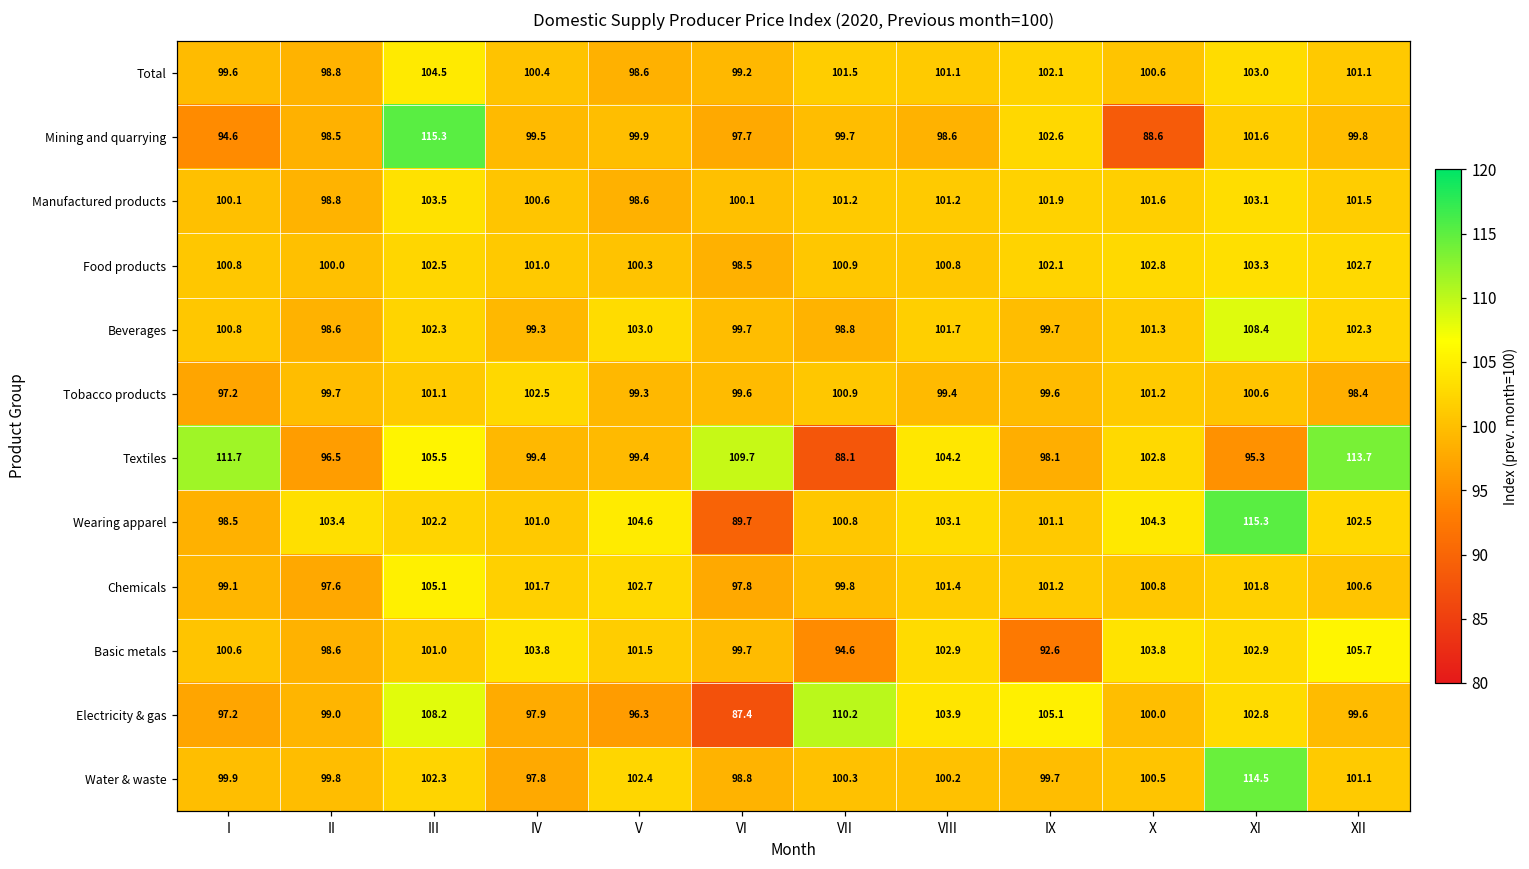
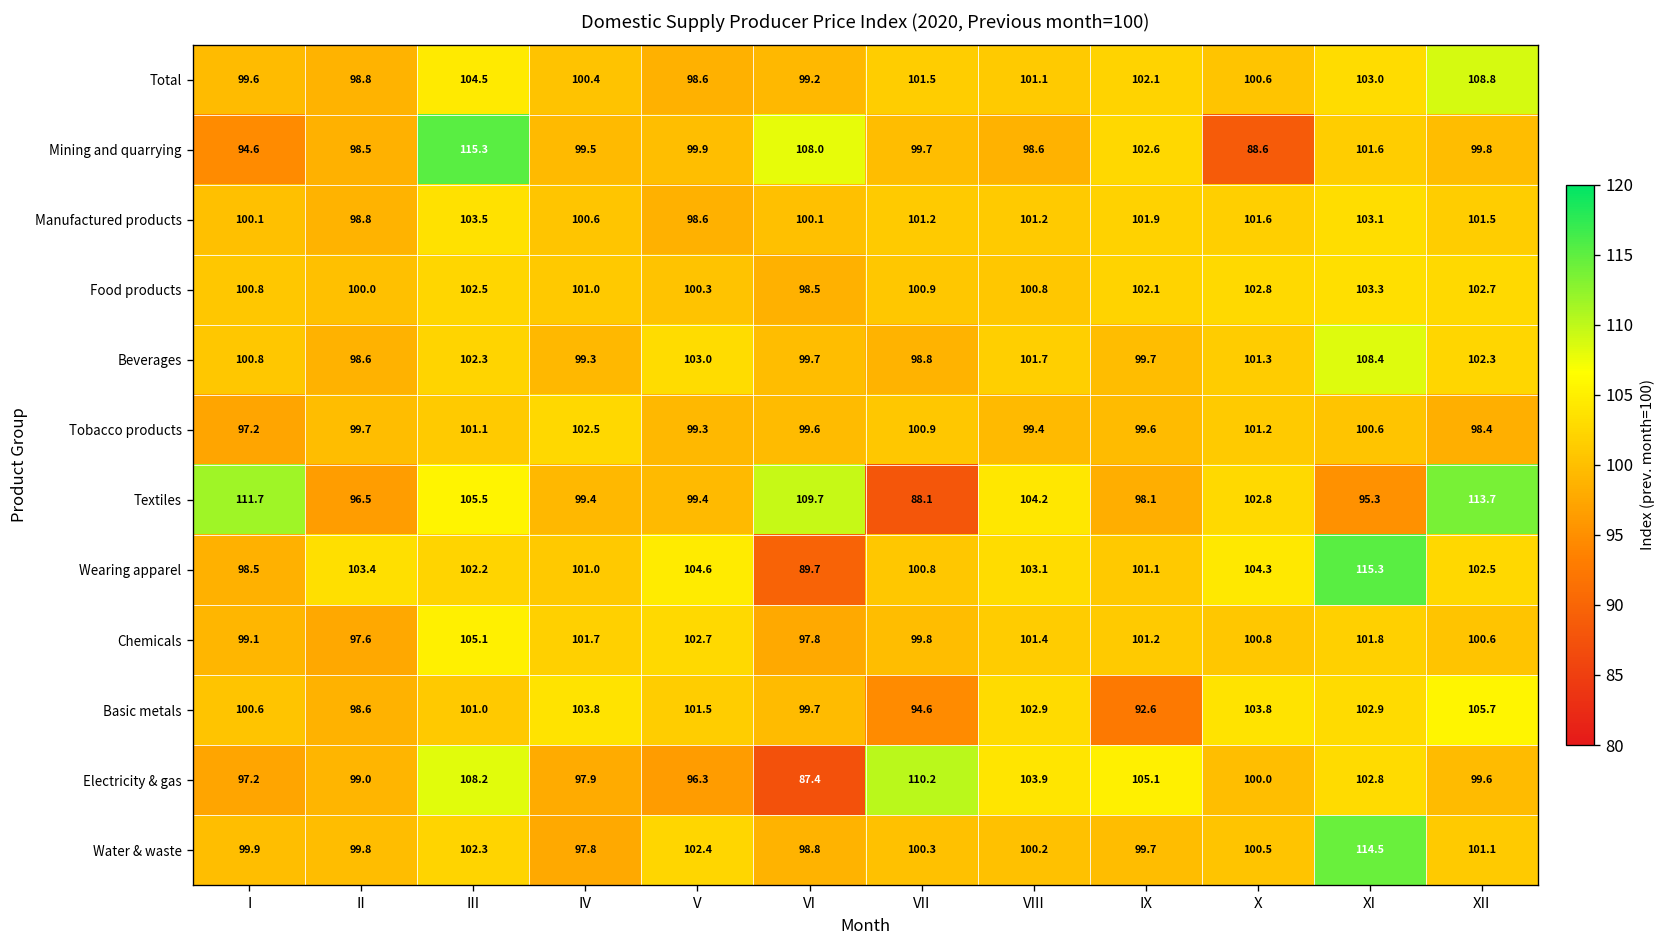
Total, XII: 101.1 -> 108.8
Mining and quarrying, VI: 97.7 -> 108.0
